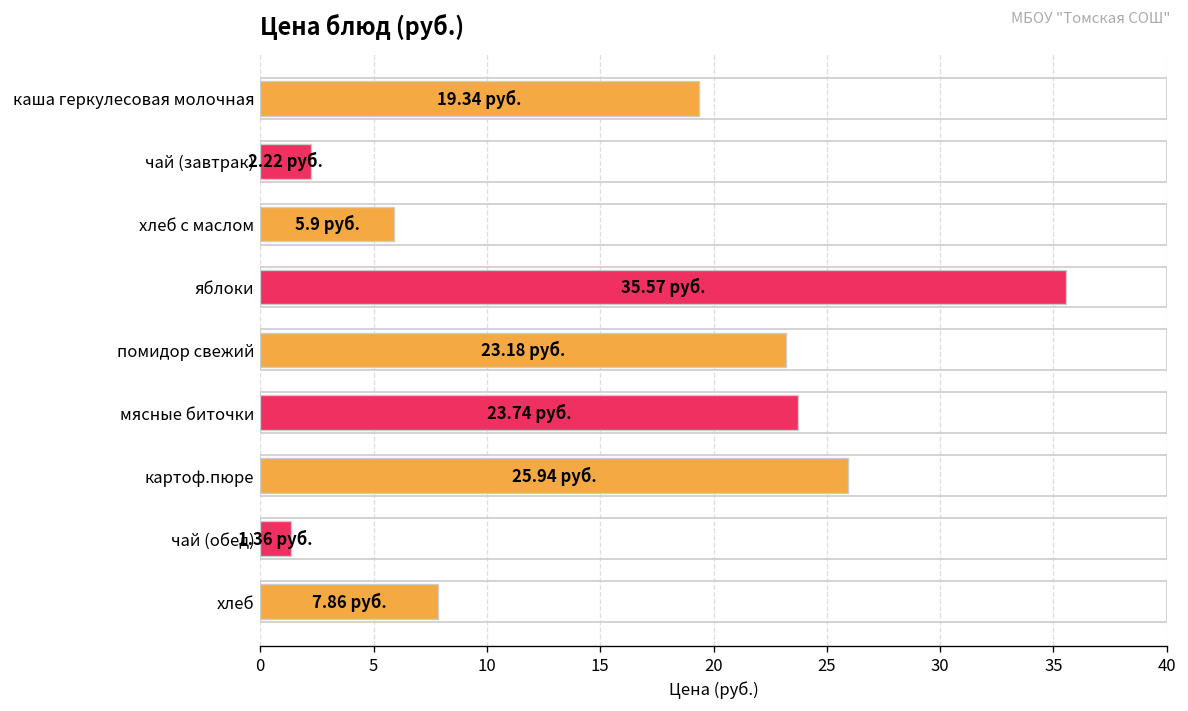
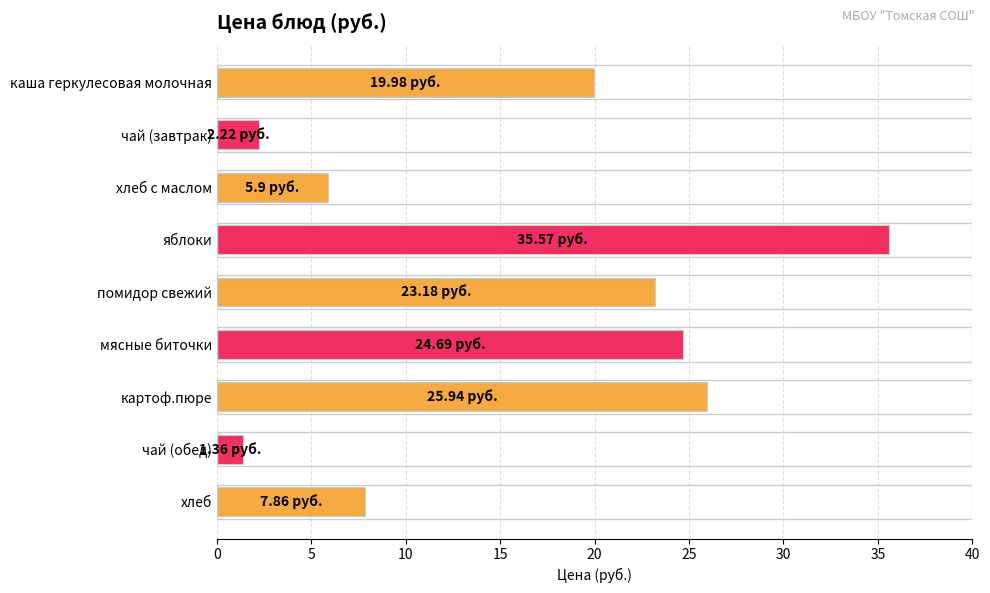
каша геркулесовая молочная: 19.34 -> 19.98
мясные биточки: 23.74 -> 24.69
